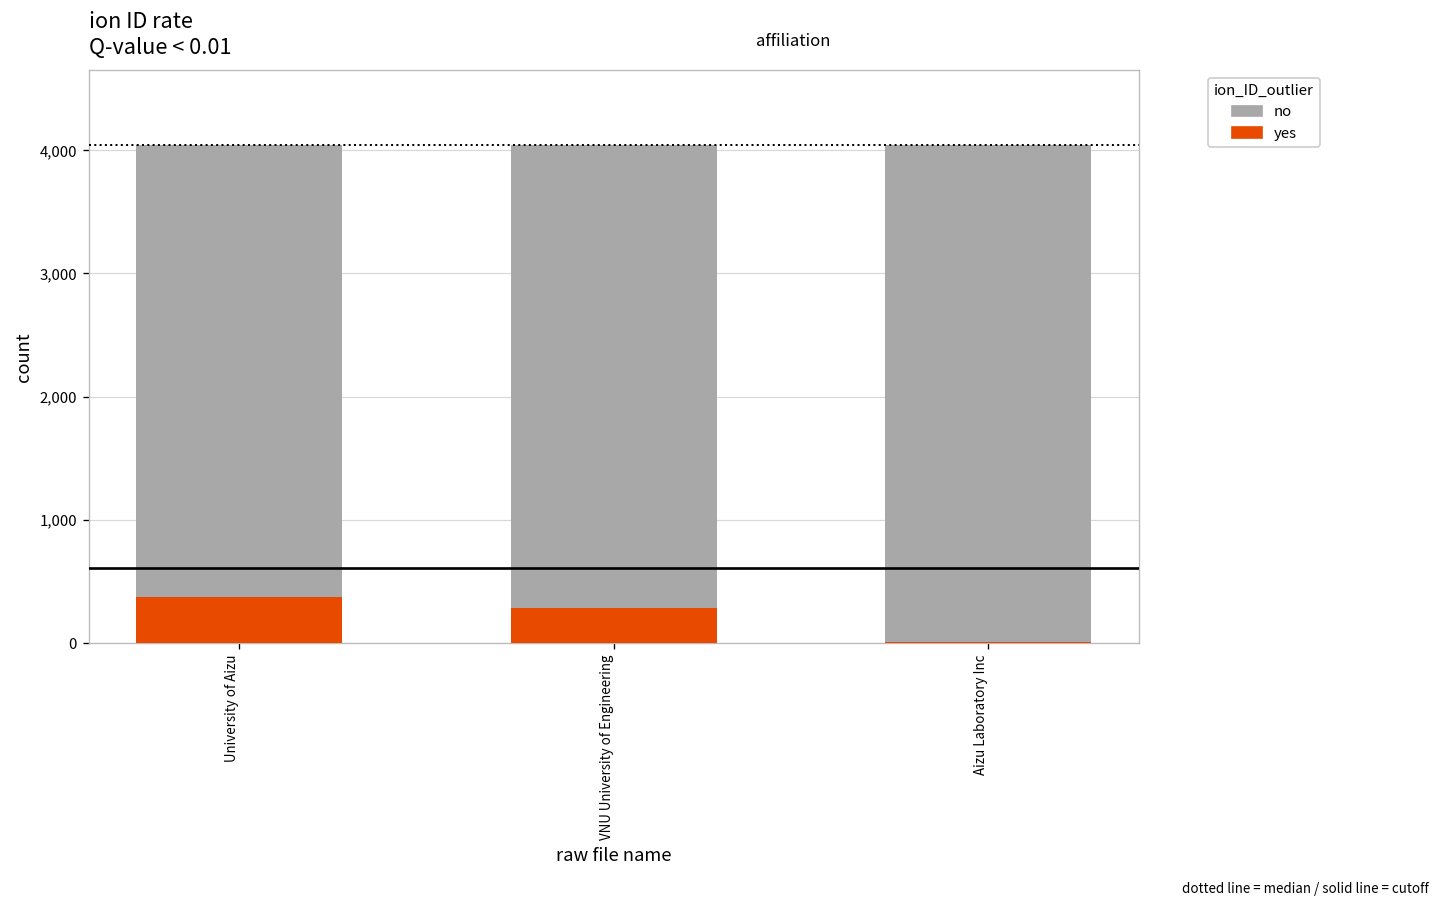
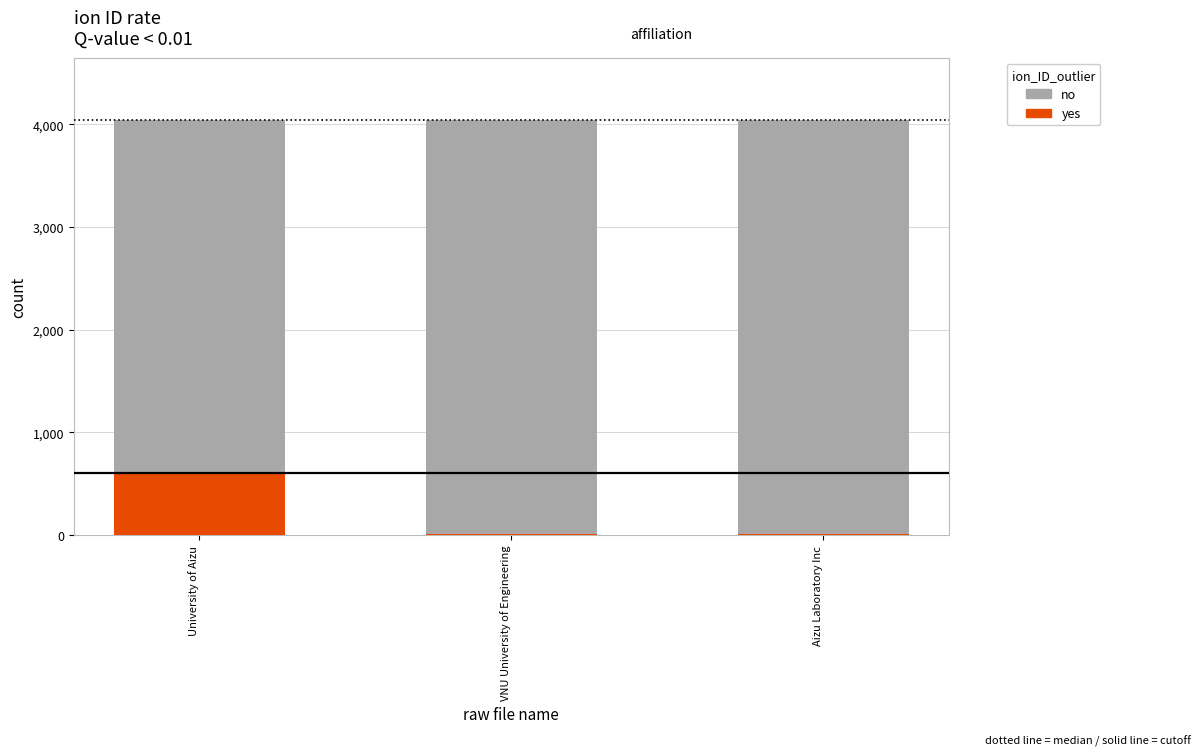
yes, University of Aizu: 380 -> 610
yes, VNU University of Engineering: 280 -> 10
